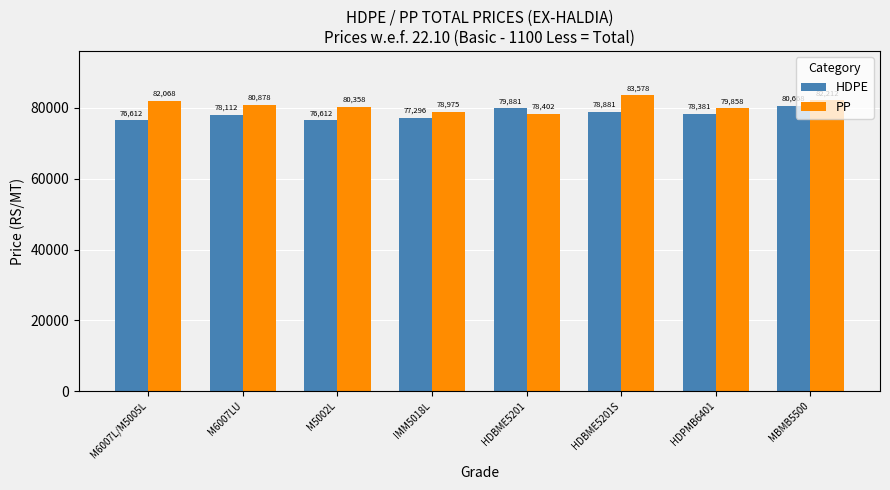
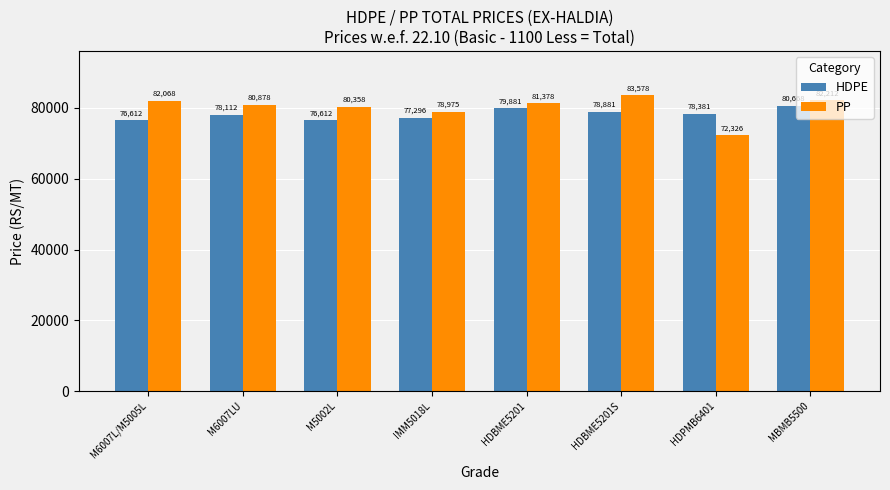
PP, HDBME5201: 78,402 -> 81,378
PP, HDPMB6401: 79,858 -> 72,326
